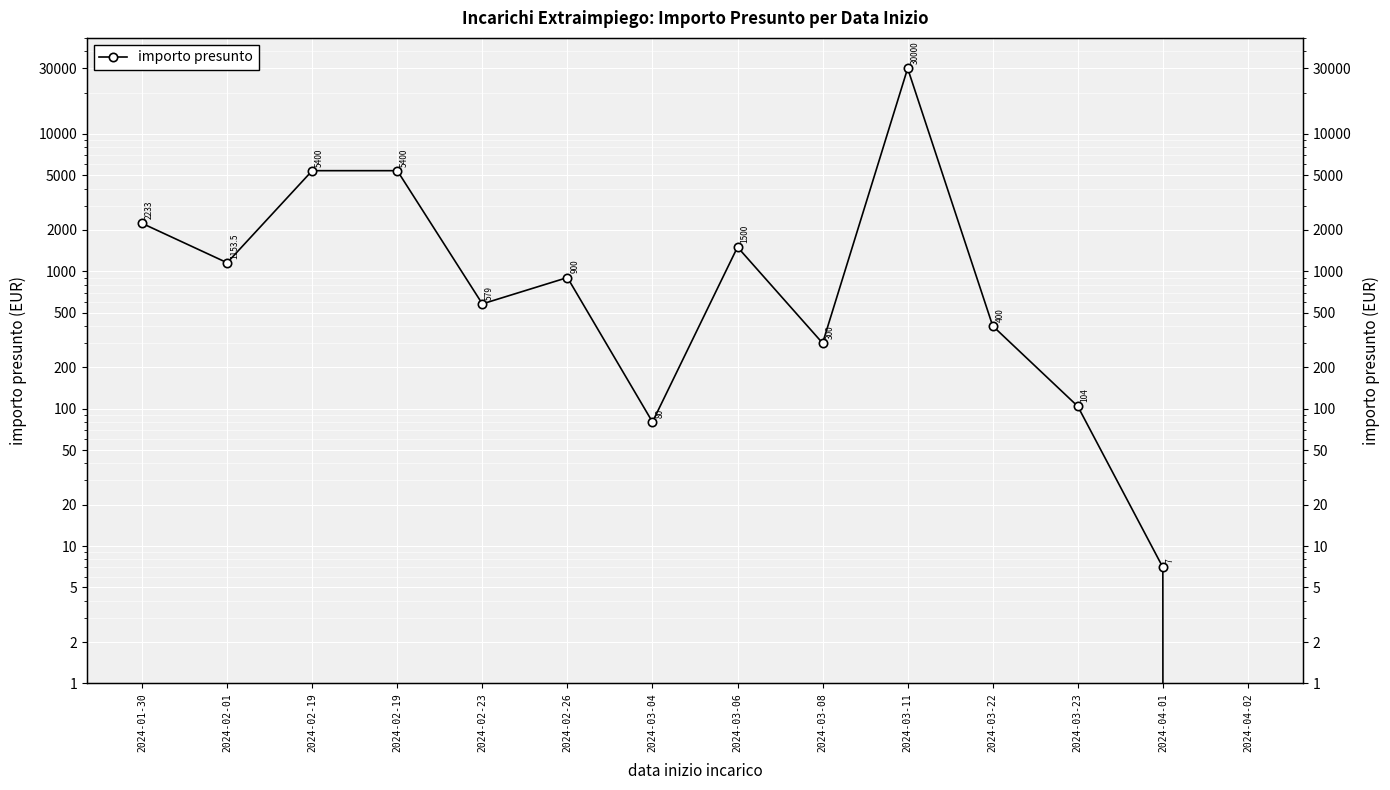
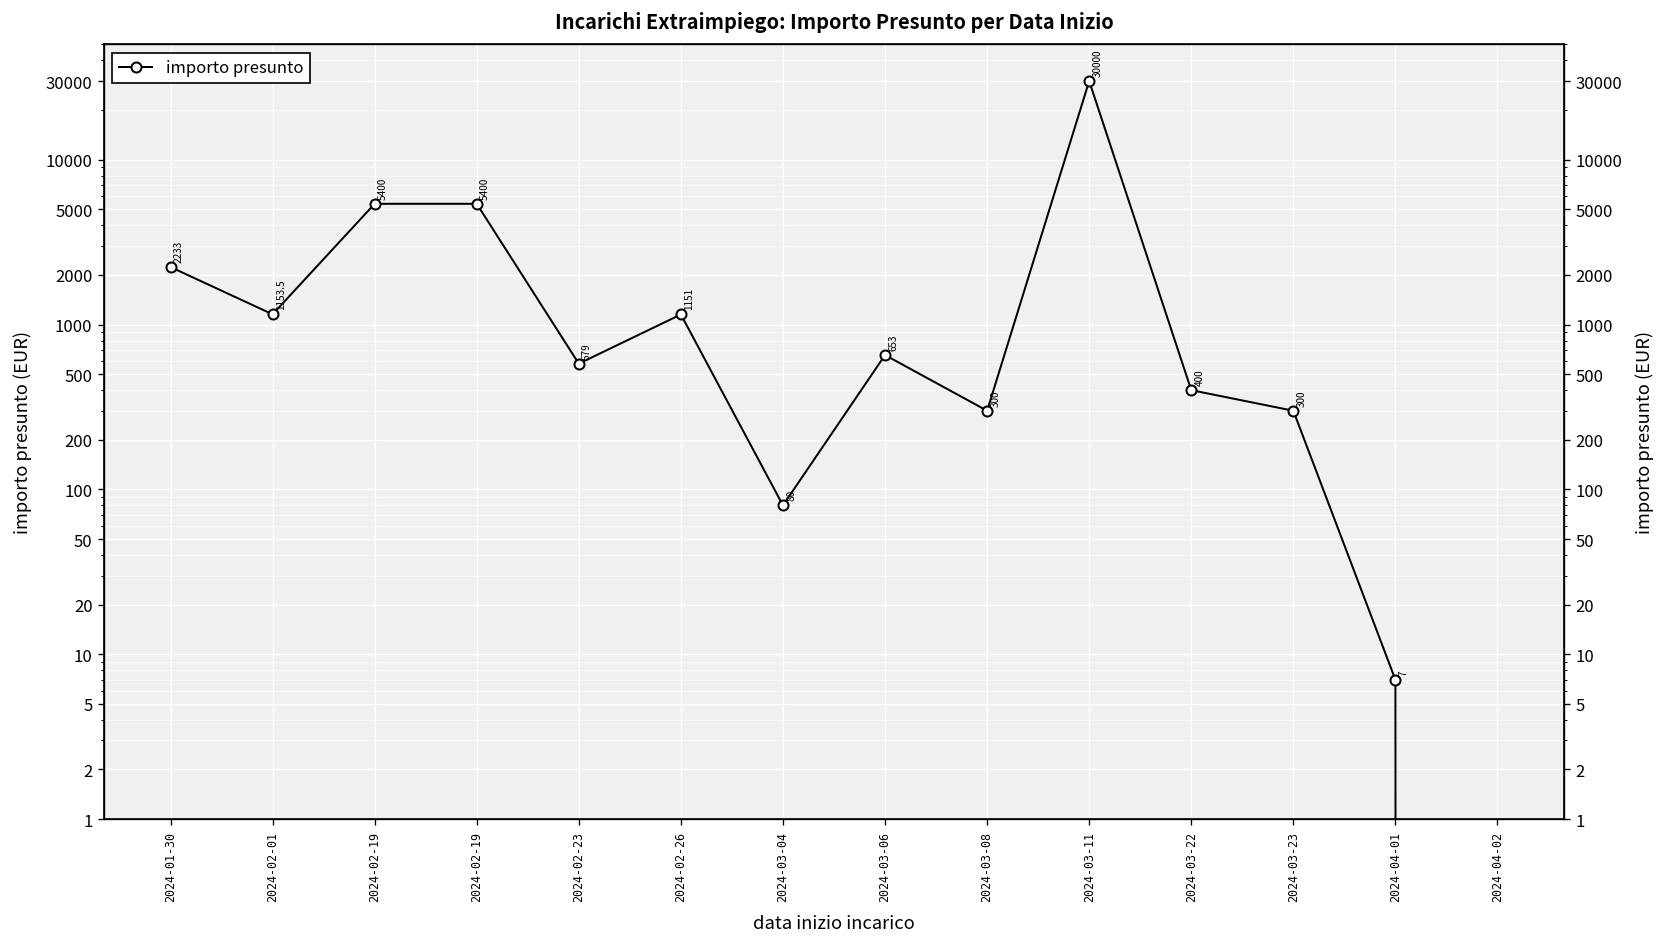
2024-02-26: 900 -> 1151
2024-03-06: 1500 -> 653
2024-03-23: 104 -> 300
